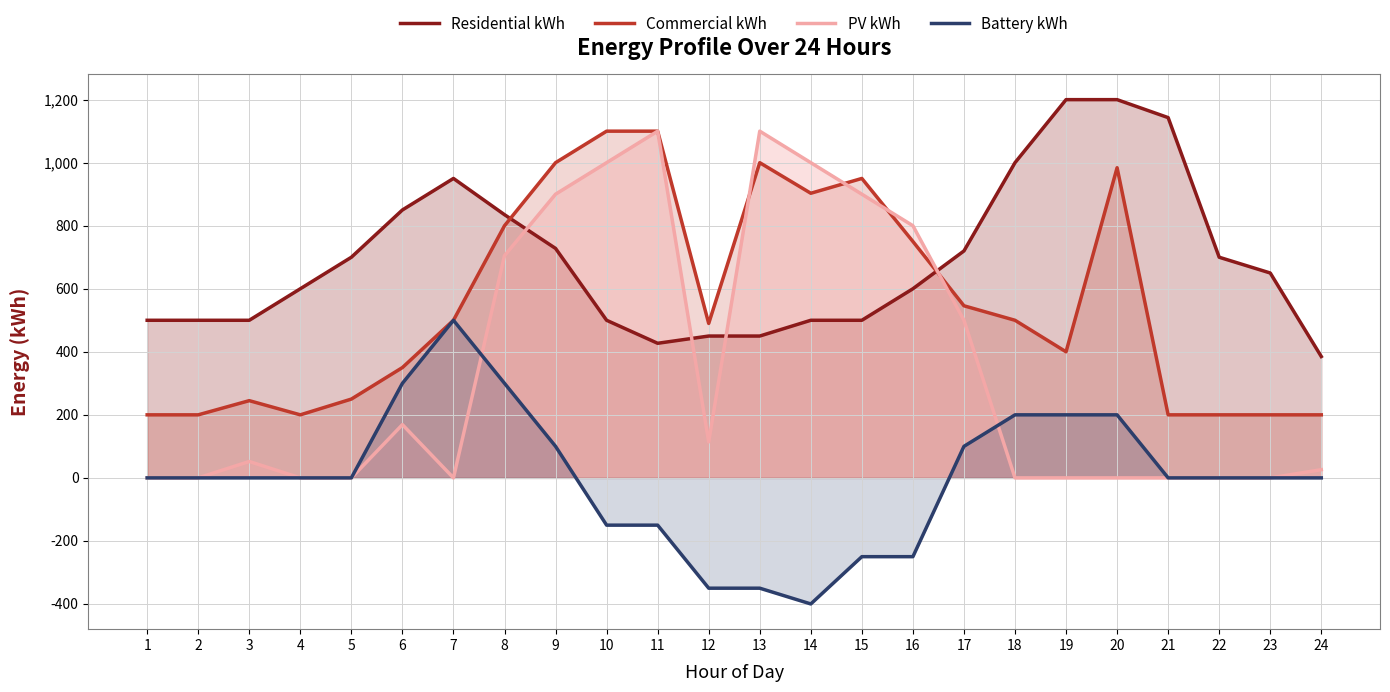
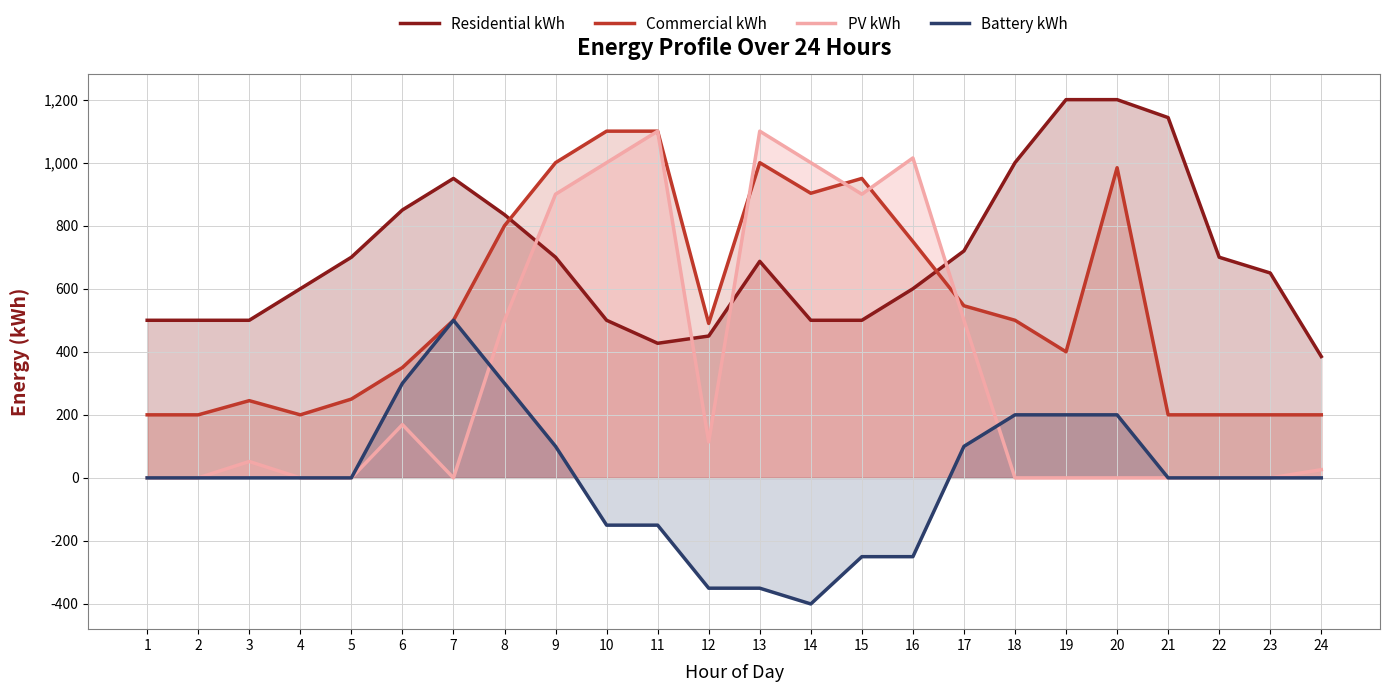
PV kWh, 8: 710 -> 500
Residential kWh, 9: 730 -> 700
Residential kWh, 13: 450 -> 690
PV kWh, 16: 800 -> 1,020
